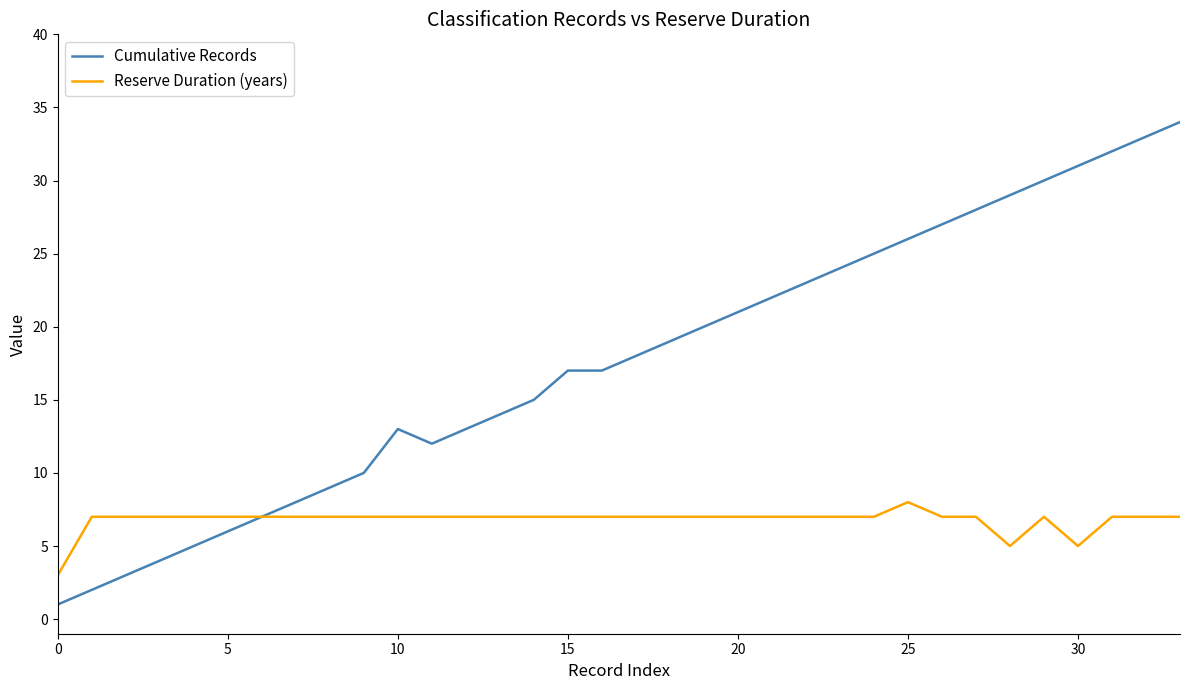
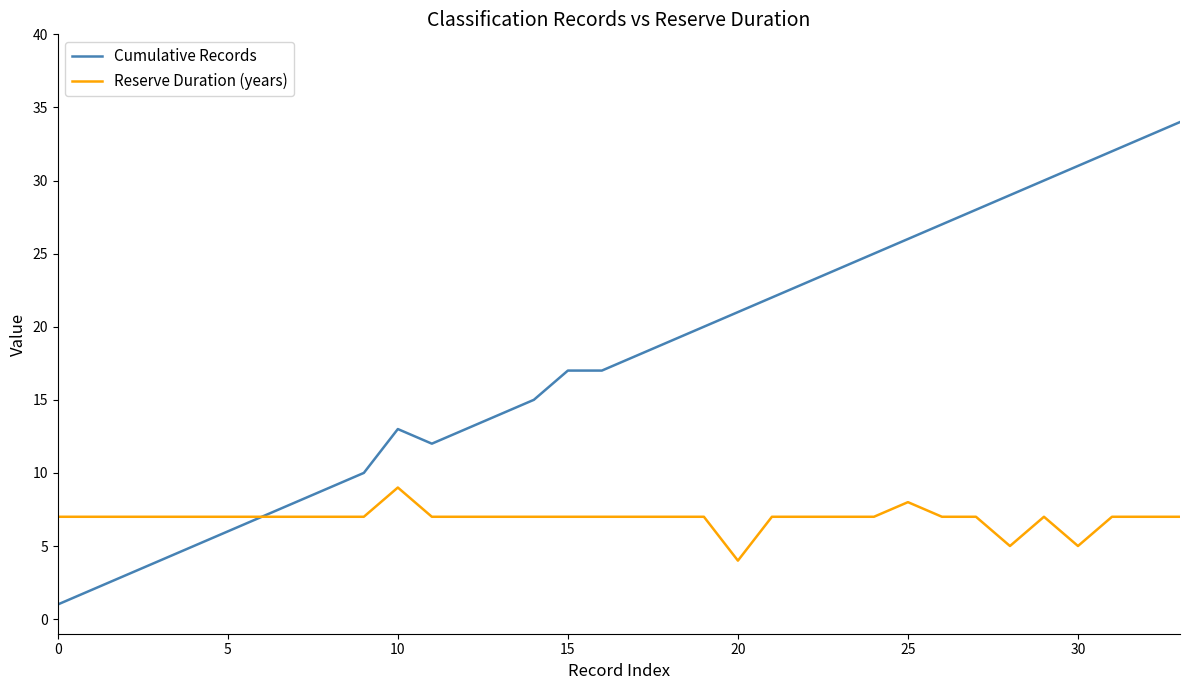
Reserve Duration (years), 0: 3 -> 7
Reserve Duration (years), 10: 7 -> 9
Reserve Duration (years), 20: 7 -> 4
